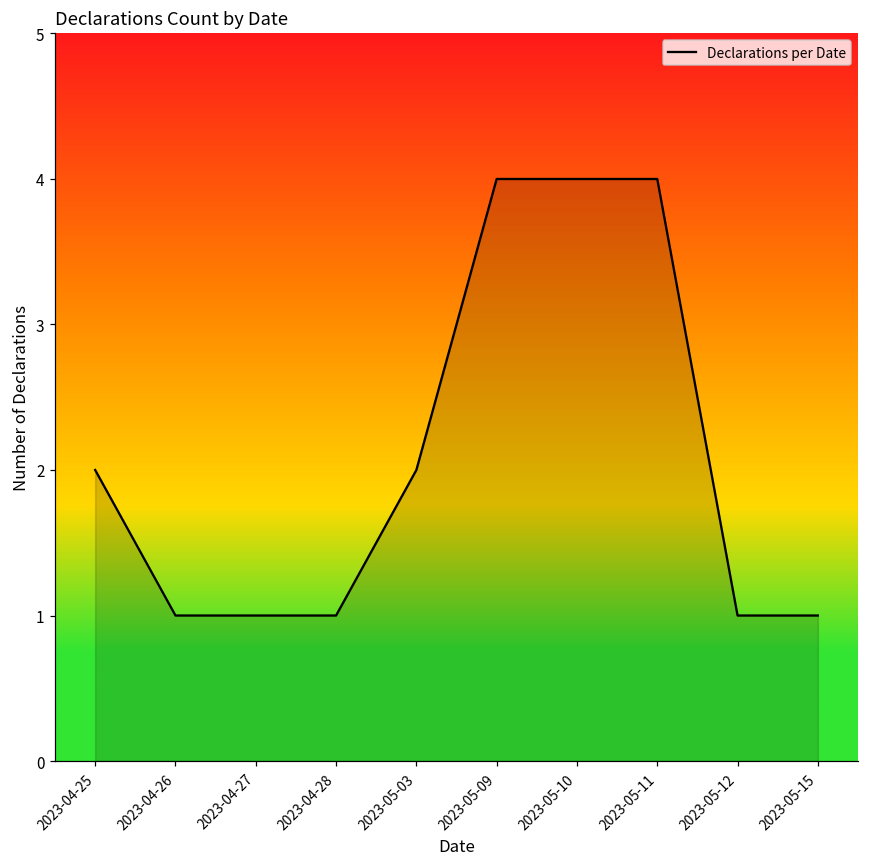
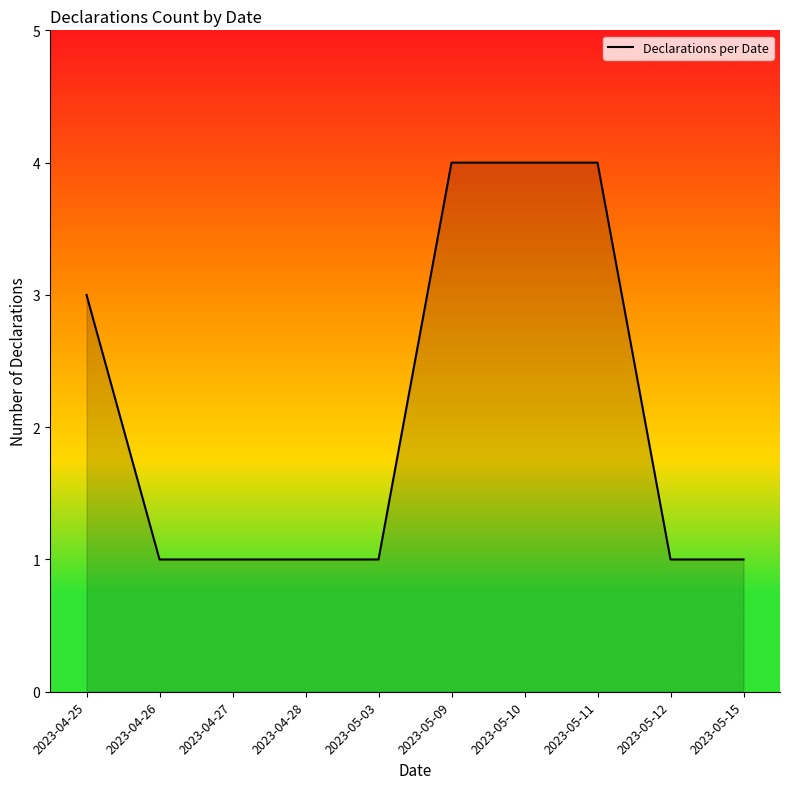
2023-04-25: 2 -> 3
2023-05-03: 2 -> 1
